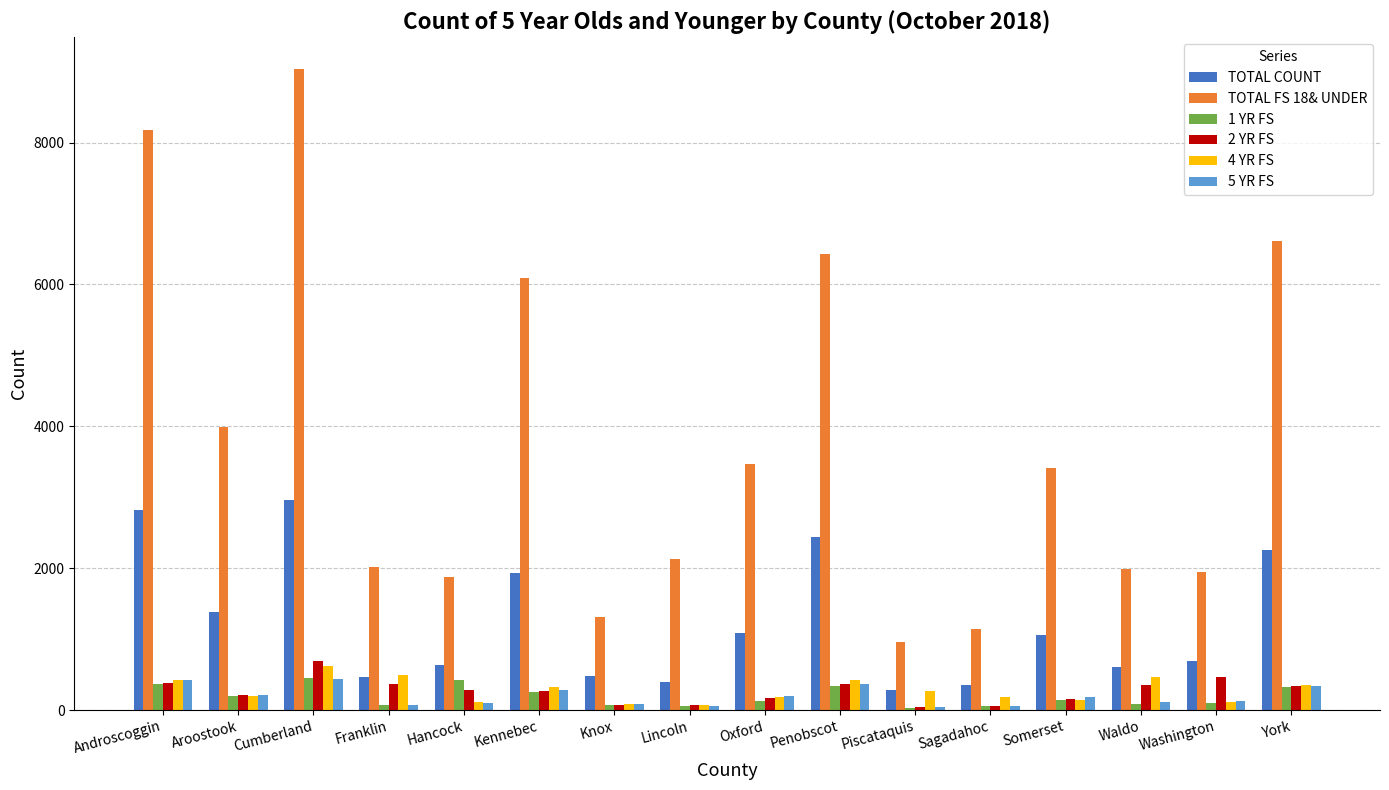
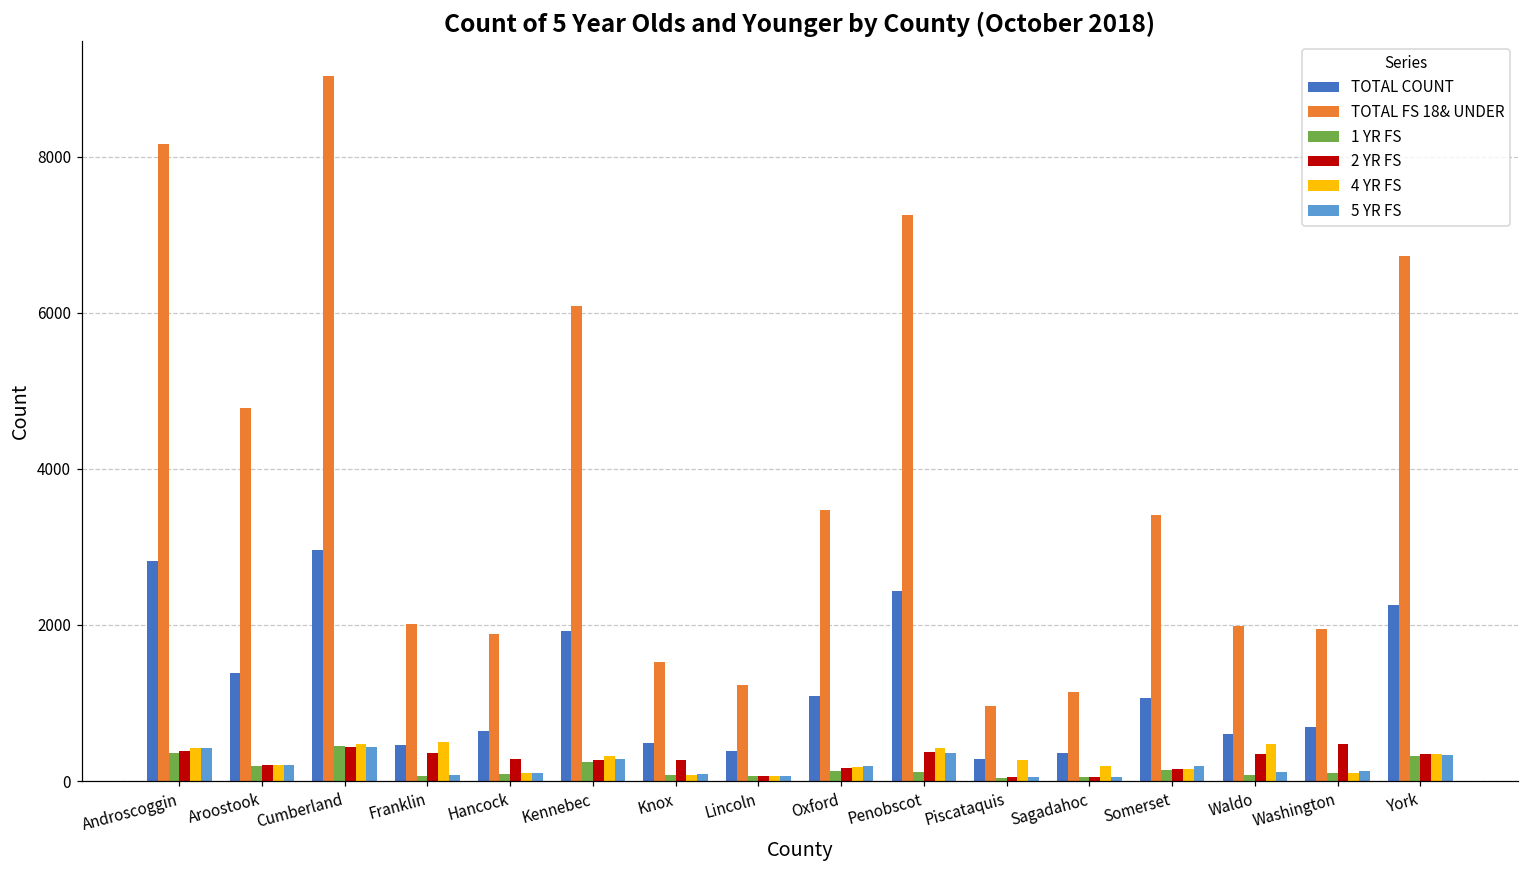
TOTAL FS 18& UNDER, Aroostook: 4000 -> 4800
2 YR FS, Cumberland: 700 -> 400
4 YR FS, Cumberland: 600 -> 500
1 YR FS, Hancock: 400 -> 100
TOTAL FS 18& UNDER, Knox: 1300 -> 1500
2 YR FS, Knox: 100 -> 300
TOTAL FS 18& UNDER, Lincoln: 2100 -> 1200
TOTAL FS 18& UNDER, Penobscot: 6400 -> 7300
1 YR FS, Penobscot: 300 -> 100
TOTAL FS 18& UNDER, York: 6600 -> 6700
